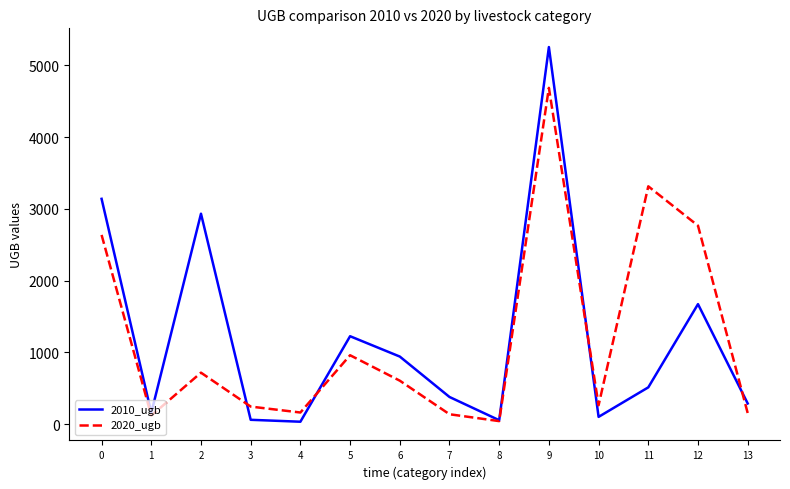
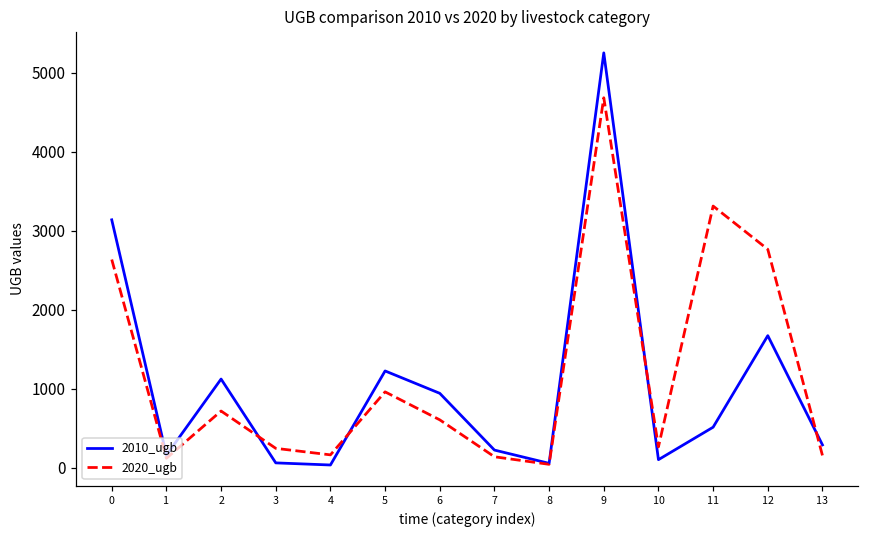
2010_ugb, 2: 2900 -> 1100
2010_ugb, 7: 400 -> 200
